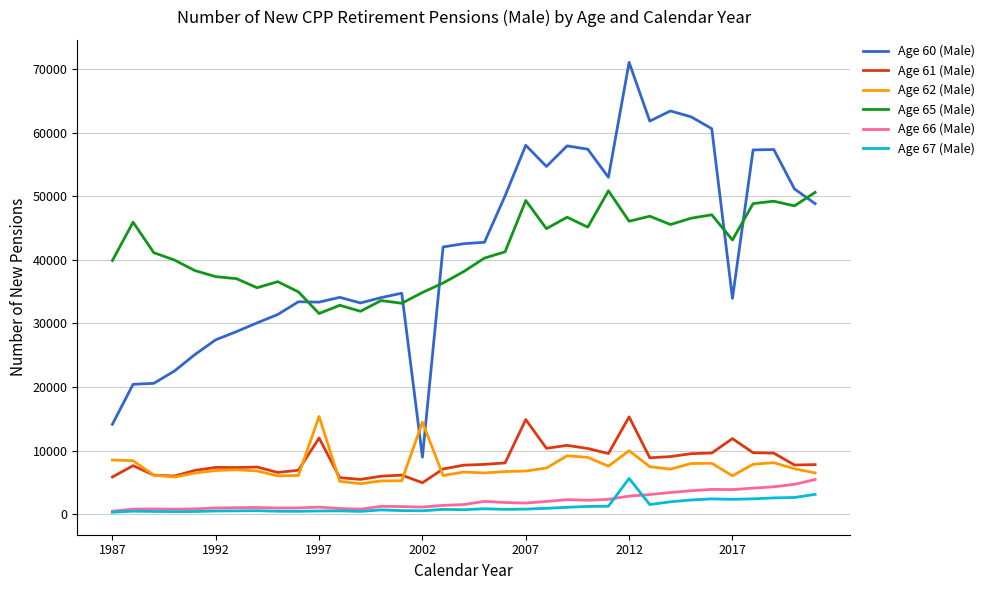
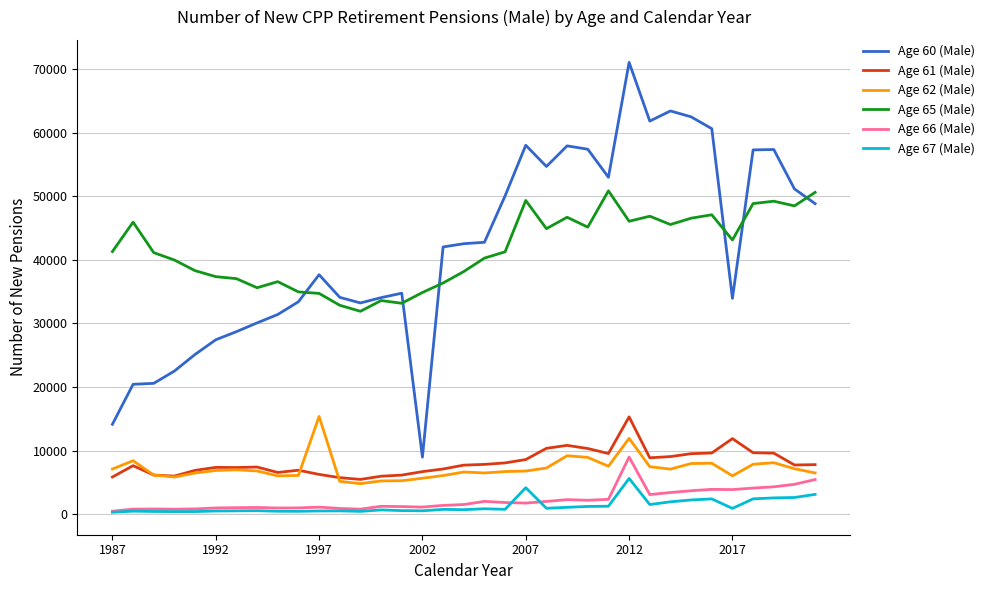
Age 62 (Male), 1987: 9000 -> 7000
Age 65 (Male), 1987: 40000 -> 41000
Age 60 (Male), 1997: 33000 -> 38000
Age 61 (Male), 1997: 12000 -> 6000
Age 65 (Male), 1997: 32000 -> 35000
Age 61 (Male), 2002: 5000 -> 7000
Age 62 (Male), 2002: 14000 -> 6000
Age 61 (Male), 2007: 15000 -> 9000
Age 67 (Male), 2007: 1000 -> 4000
Age 62 (Male), 2012: 10000 -> 12000
Age 66 (Male), 2012: 3000 -> 9000
Age 67 (Male), 2017: 2000 -> 1000
